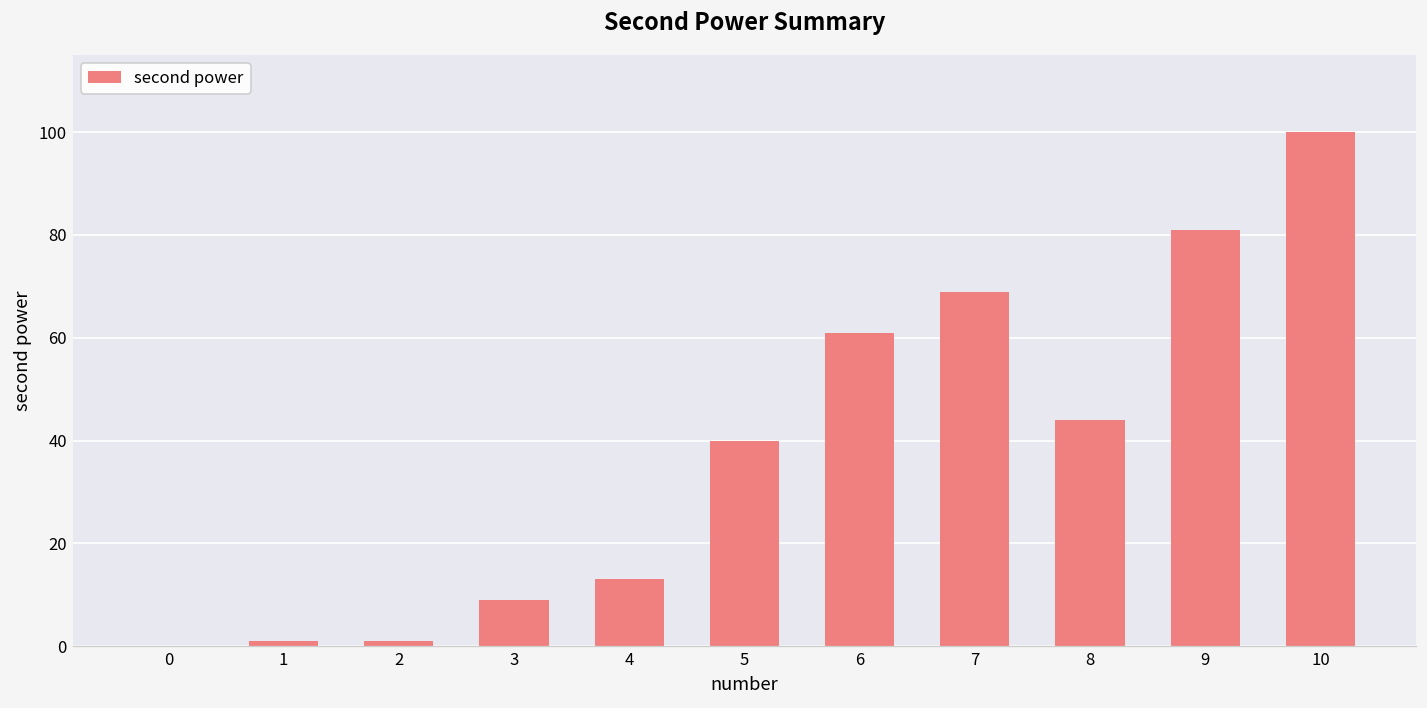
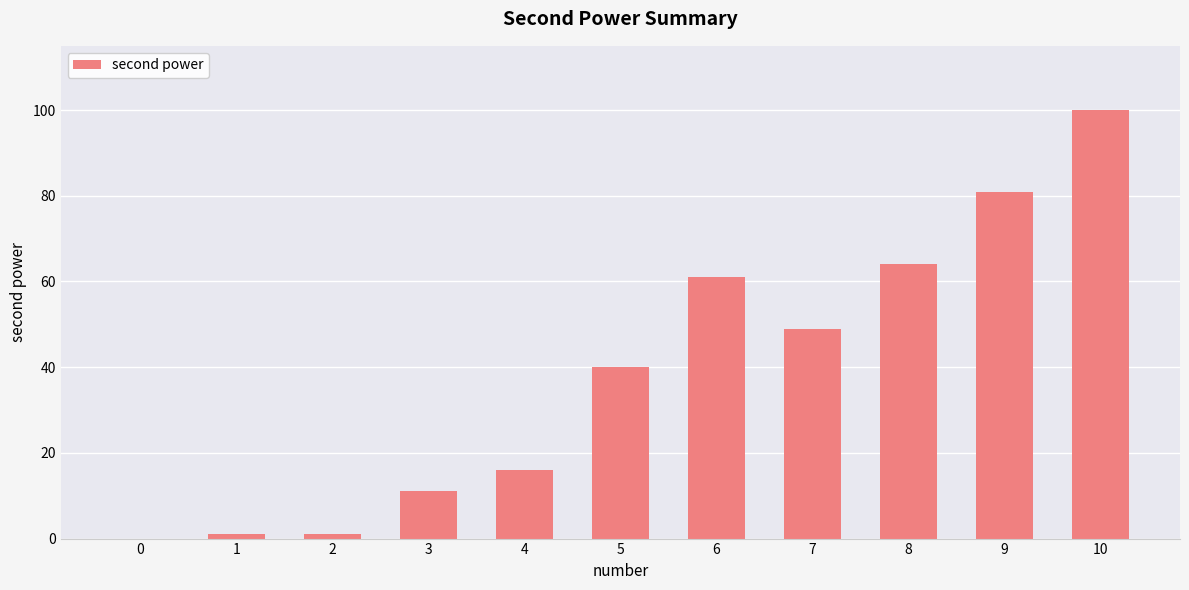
3: 9 -> 11
4: 13 -> 16
7: 69 -> 49
8: 44 -> 64
